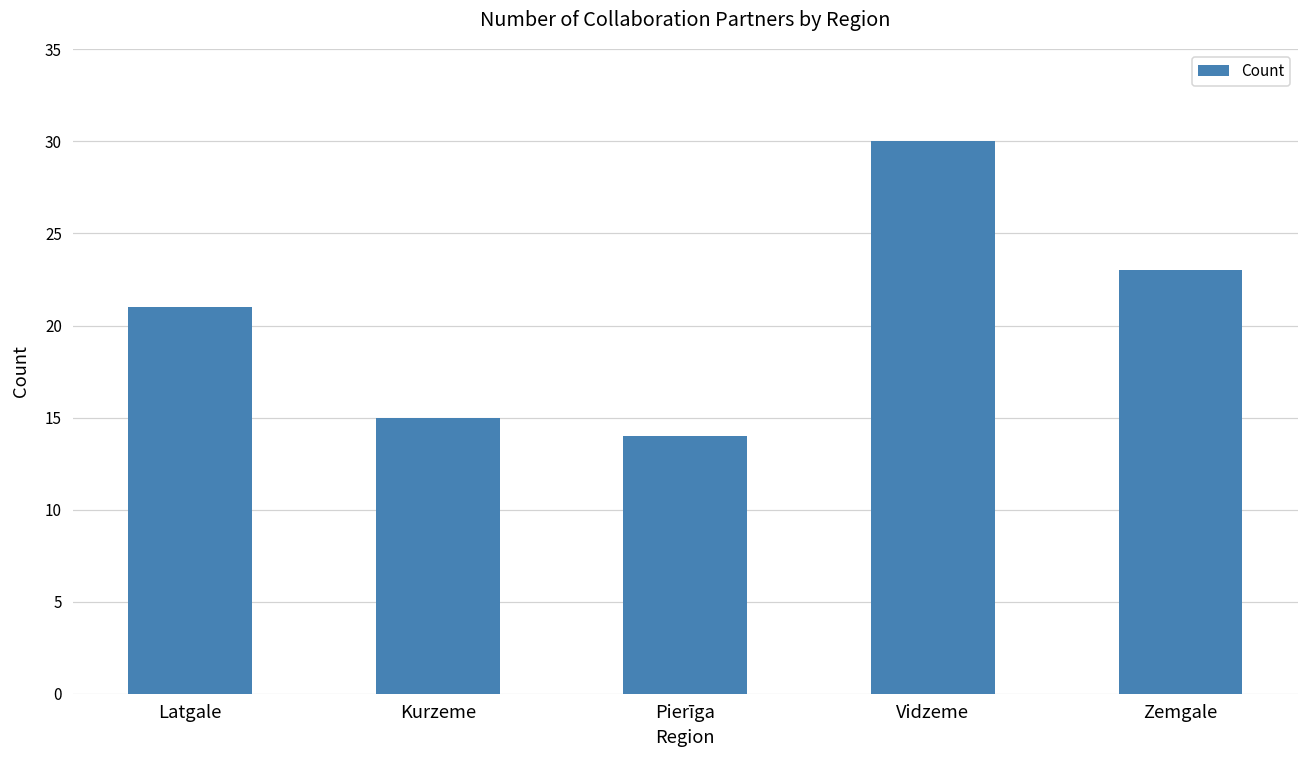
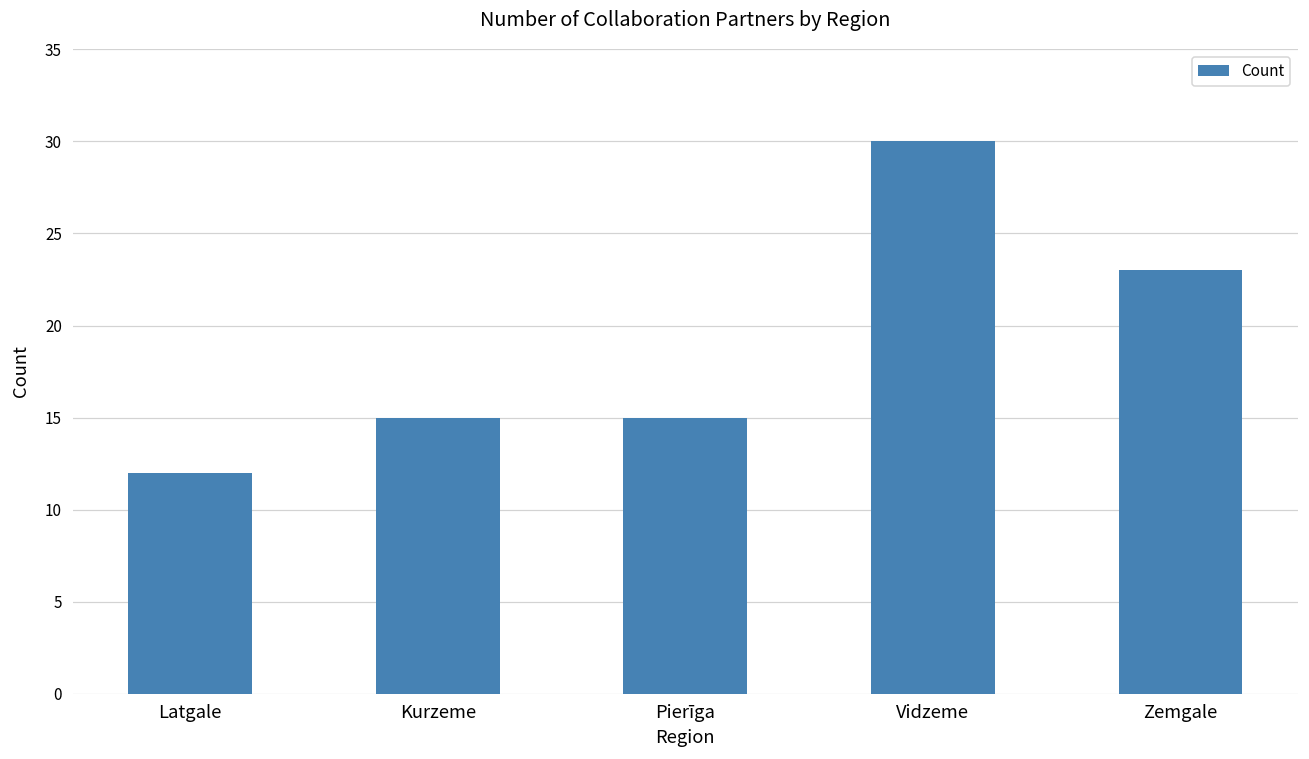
Latgale: 21 -> 12
Pierīga: 14 -> 15
